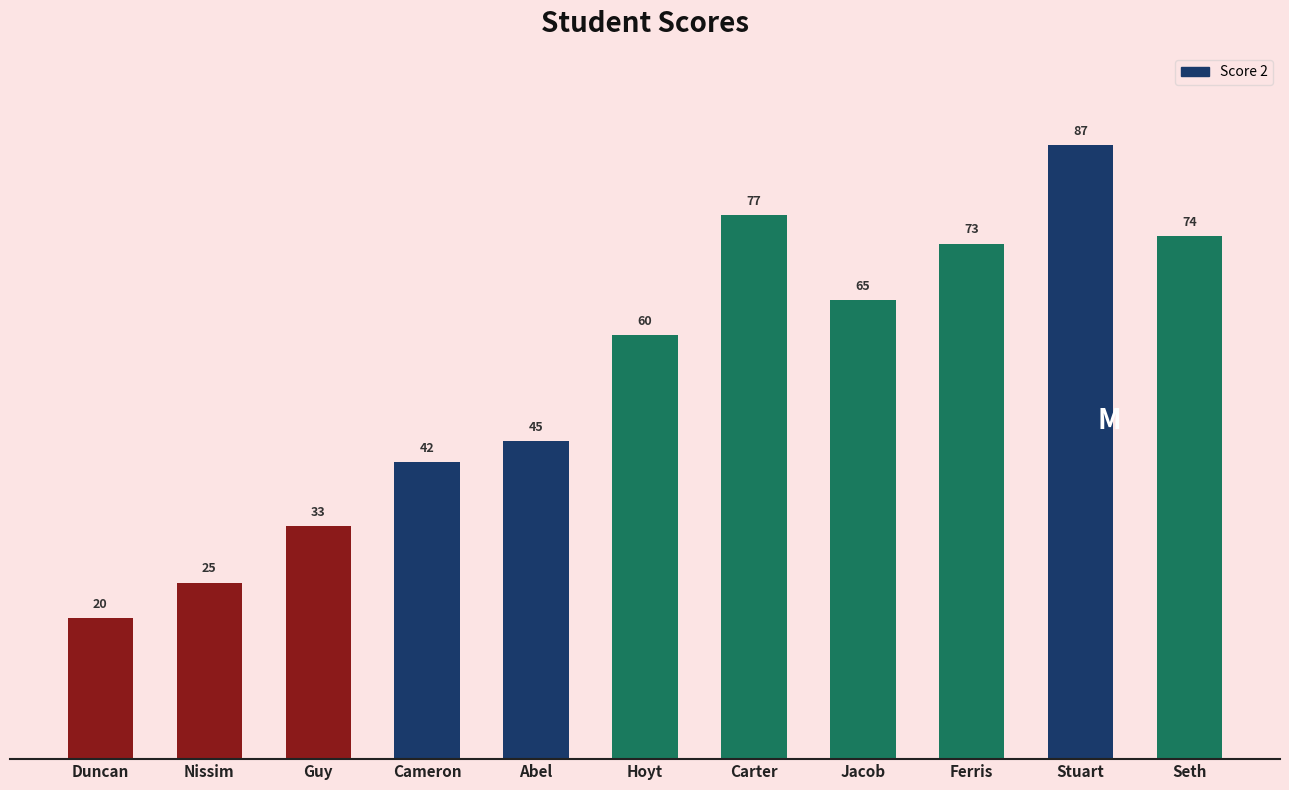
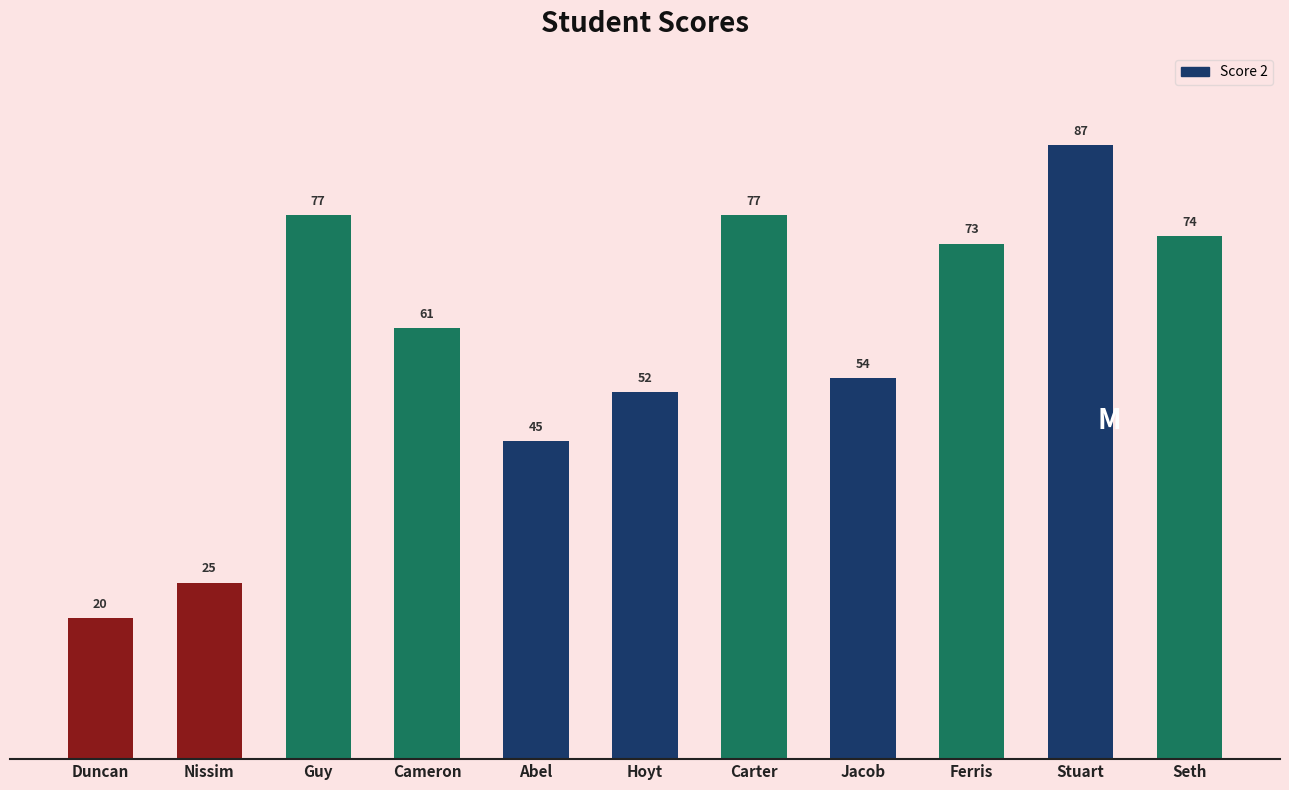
Guy: 33 -> 77
Cameron: 42 -> 61
Hoyt: 60 -> 52
Jacob: 65 -> 54
